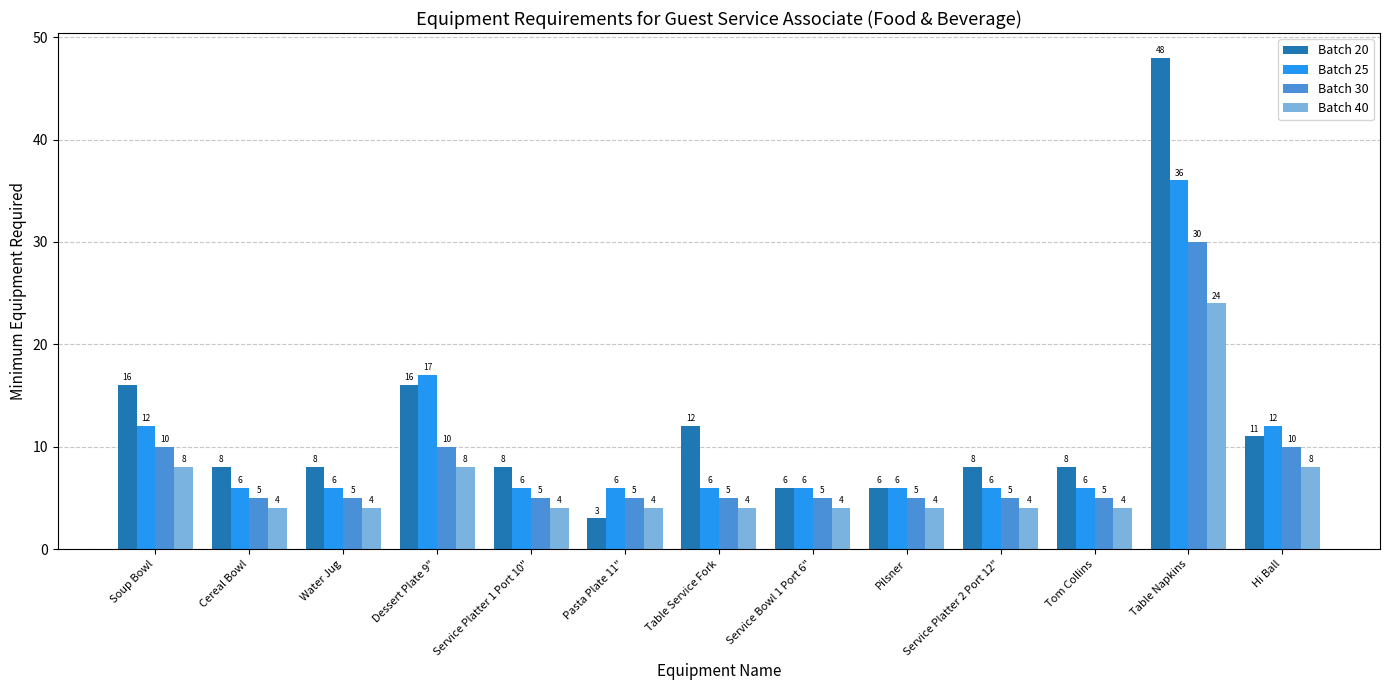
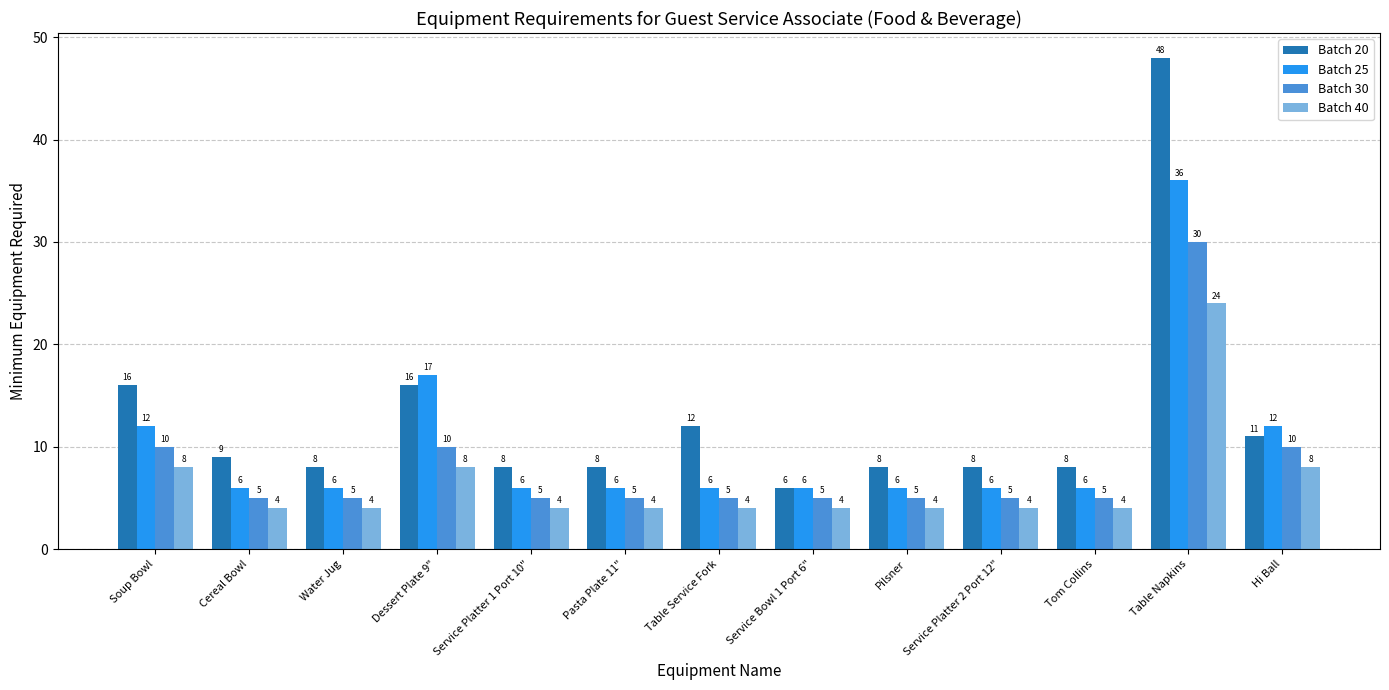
Batch 20, Cereal Bowl: 8 -> 9
Batch 20, Pasta Plate 11": 3 -> 8
Batch 20, Pilsner: 6 -> 8
